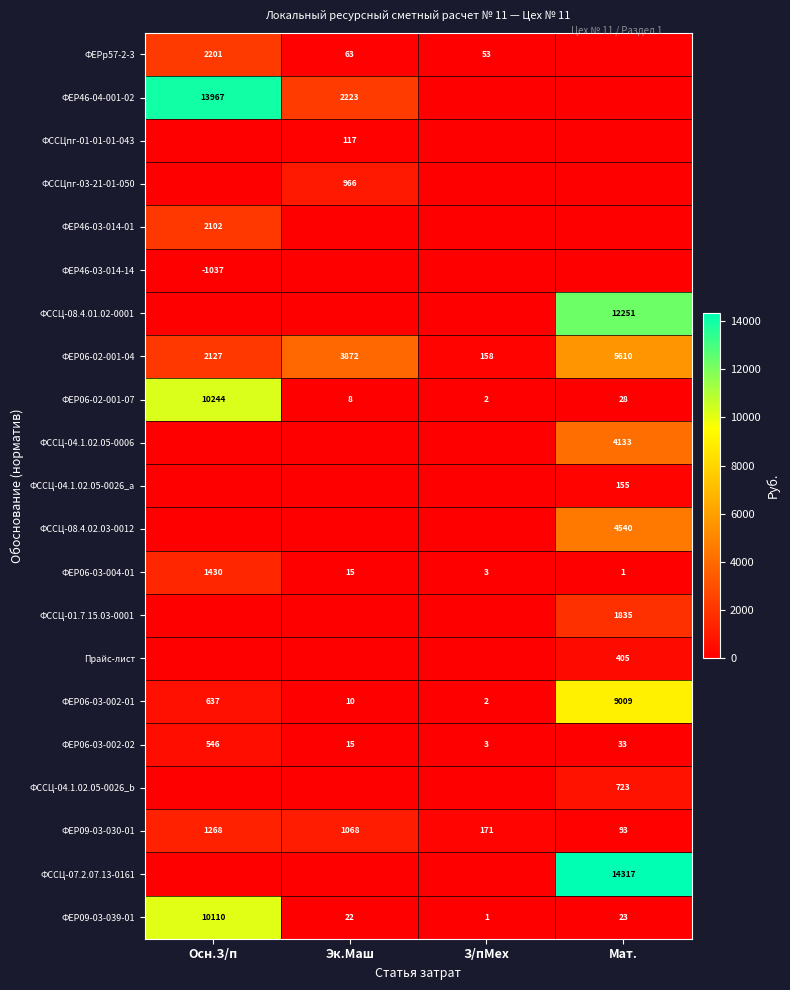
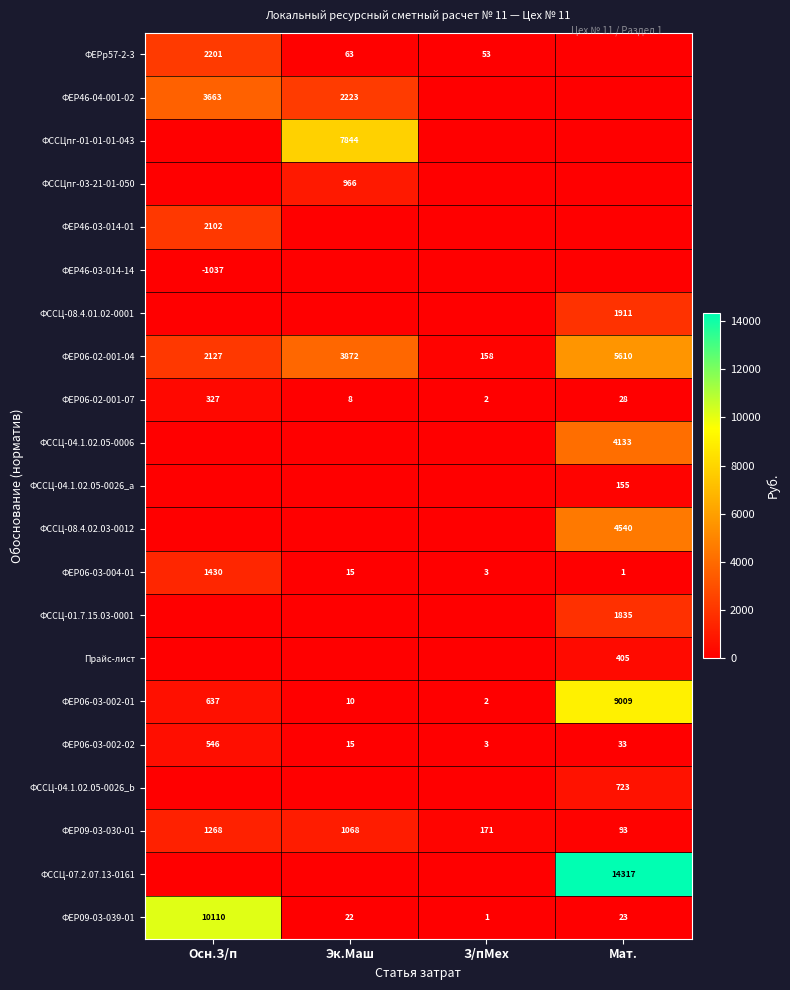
ФЕР46-04-001-02, Осн.З/п: 13967 -> 3663
ФССЦпг-01-01-01-043, Эк.Маш: 117 -> 7844
ФССЦ-08.4.01.02-0001, Мат.: 12251 -> 1911
ФЕР06-02-001-07, Осн.З/п: 10244 -> 327
